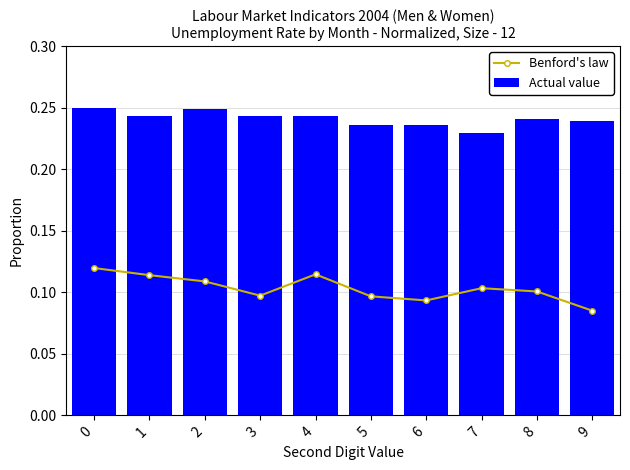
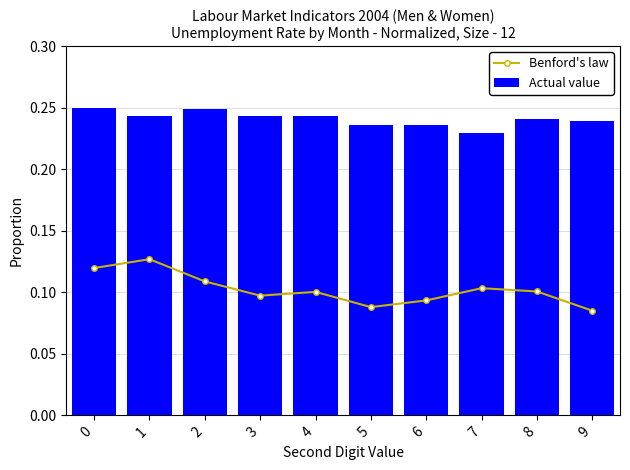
Benford's law, 1: 0.114 -> 0.127
Benford's law, 4: 0.115 -> 0.100
Benford's law, 5: 0.097 -> 0.088
